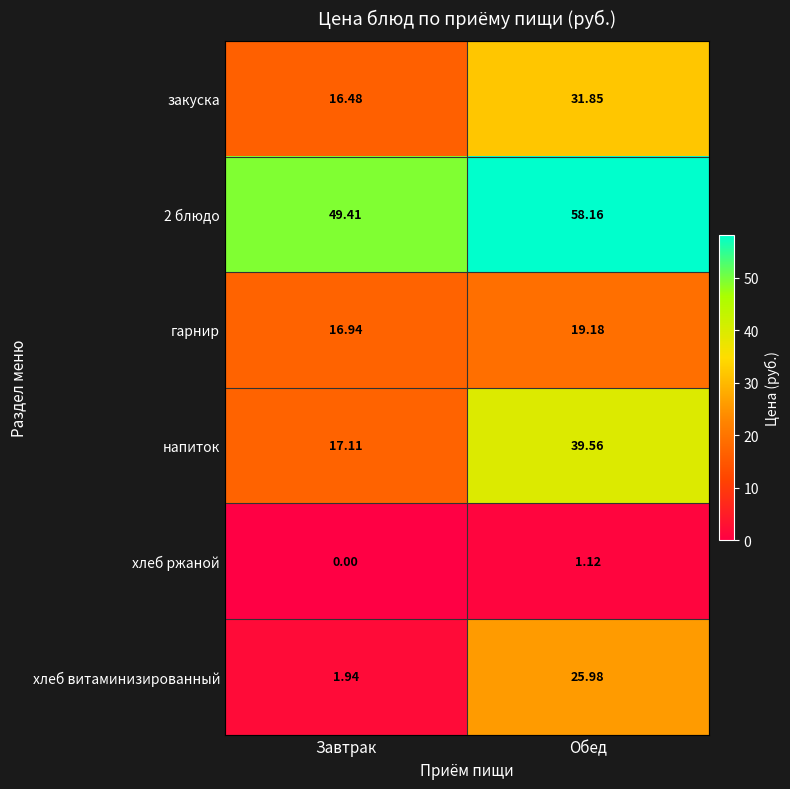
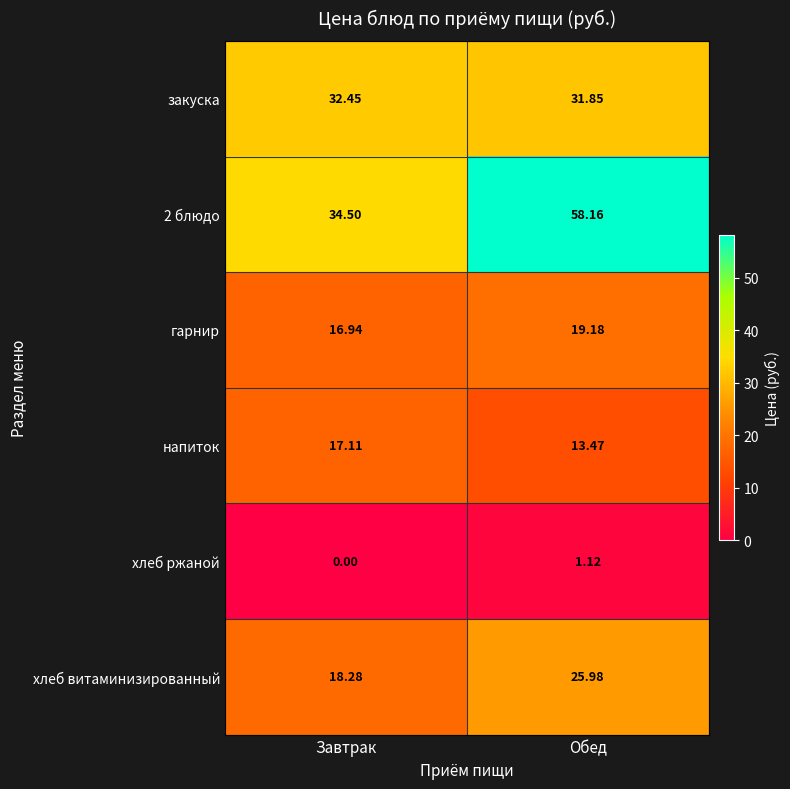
закуска, Завтрак: 16.48 -> 32.45
2 блюдо, Завтрак: 49.41 -> 34.50
напиток, Обед: 39.56 -> 13.47
хлеб витаминизированный, Завтрак: 1.94 -> 18.28
